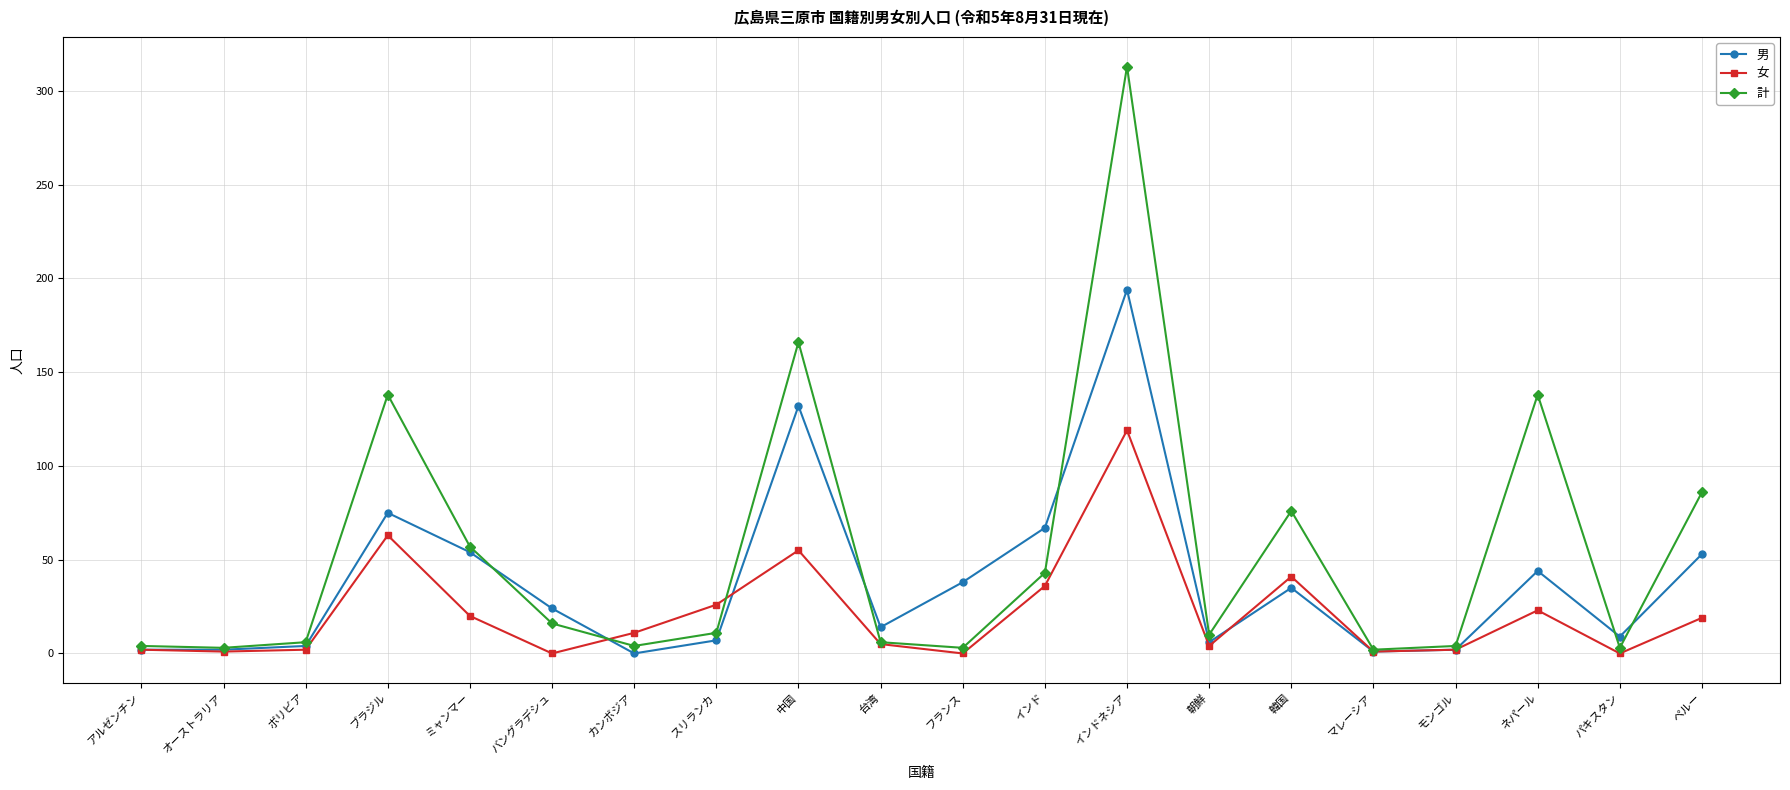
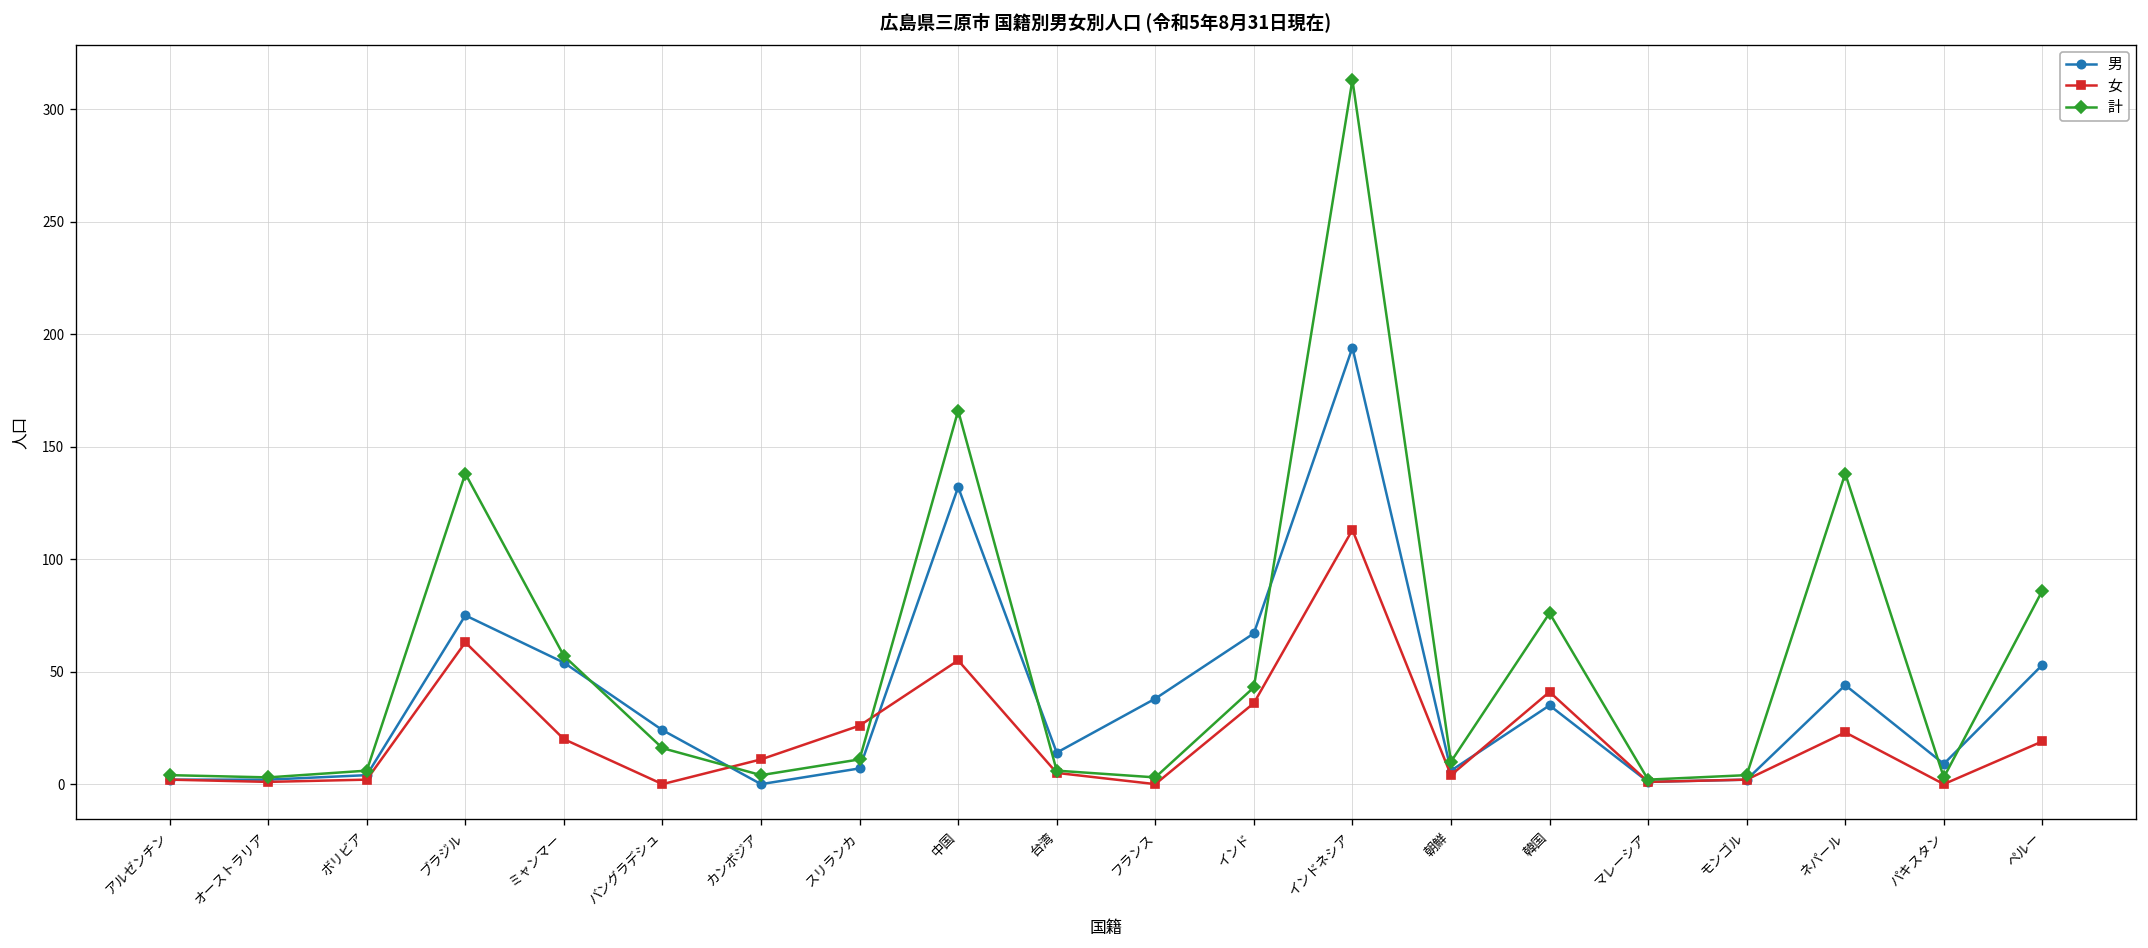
女, インドネシア: 119 -> 113
